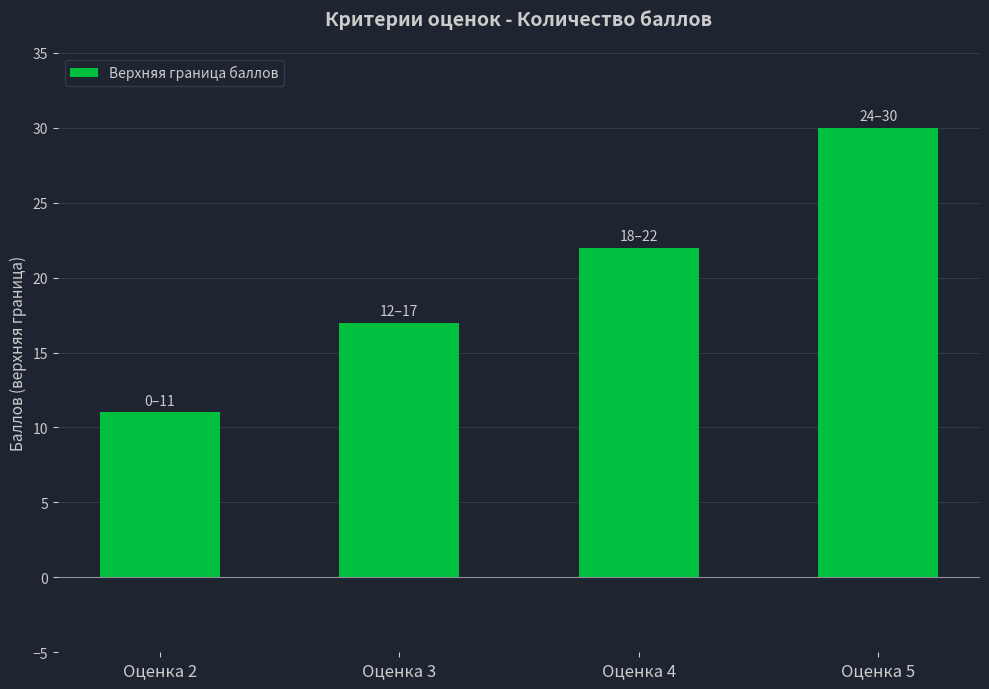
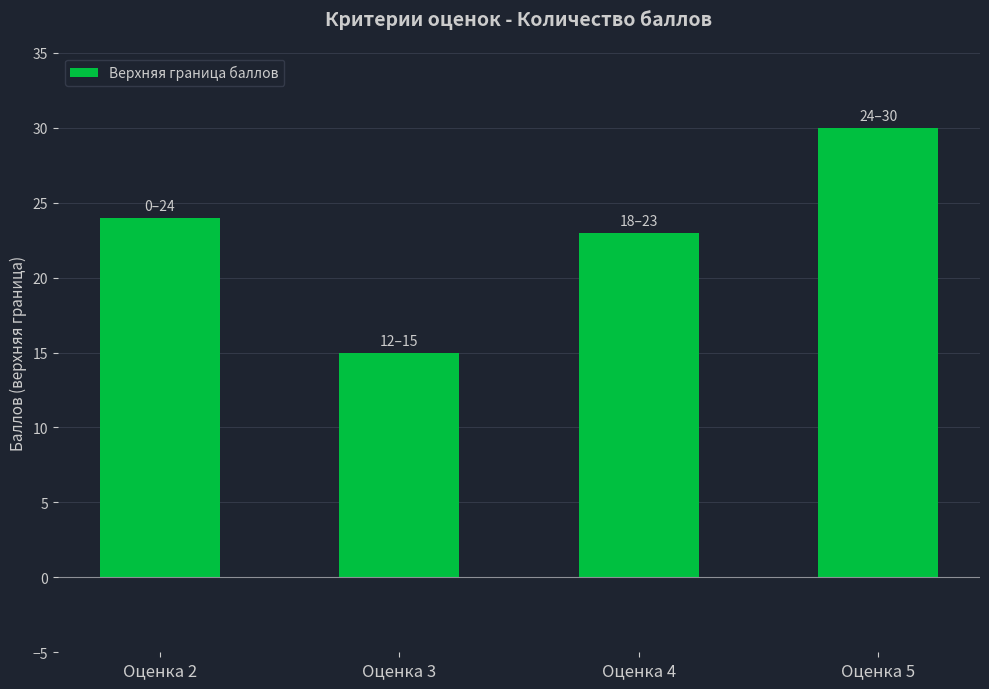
Оценка 2: 11 -> 24
Оценка 3: 17 -> 15
Оценка 4: 22 -> 23
